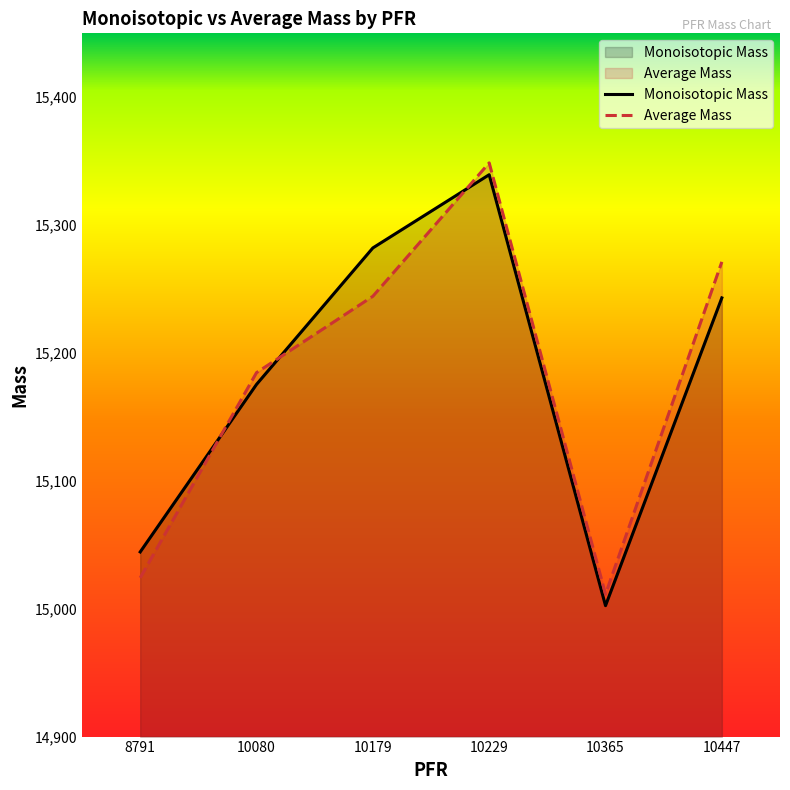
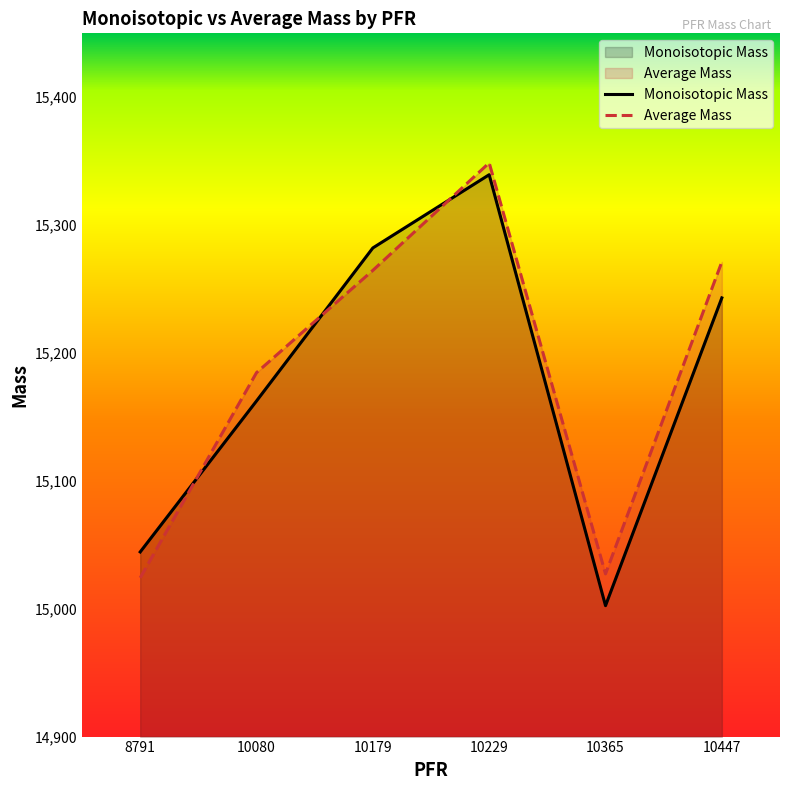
Monoisotopic Mass, 10080: 15,175 -> 15,162
Average Mass, 10179: 15,244 -> 15,265
Average Mass, 10365: 15,011 -> 15,027
